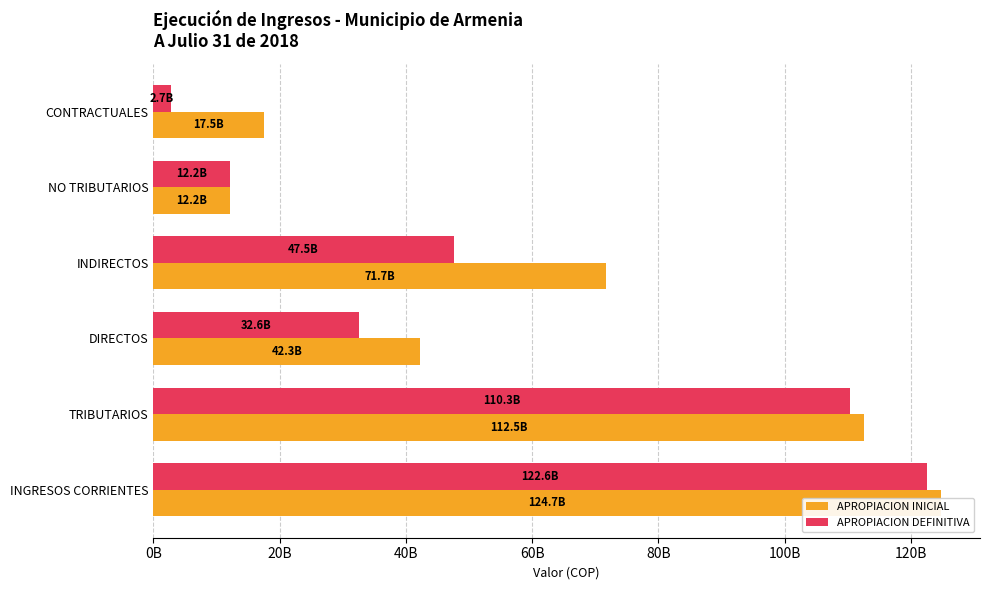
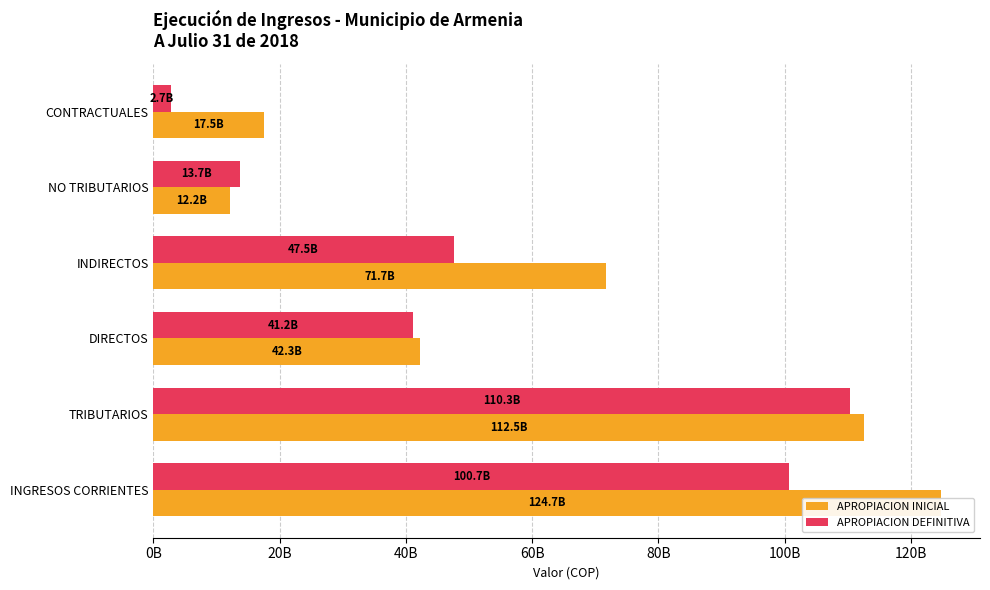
APROPIACION DEFINITIVA, NO TRIBUTARIOS: 12.2B -> 13.7B
APROPIACION DEFINITIVA, DIRECTOS: 32.6B -> 41.2B
APROPIACION DEFINITIVA, INGRESOS CORRIENTES: 122.6B -> 100.7B
